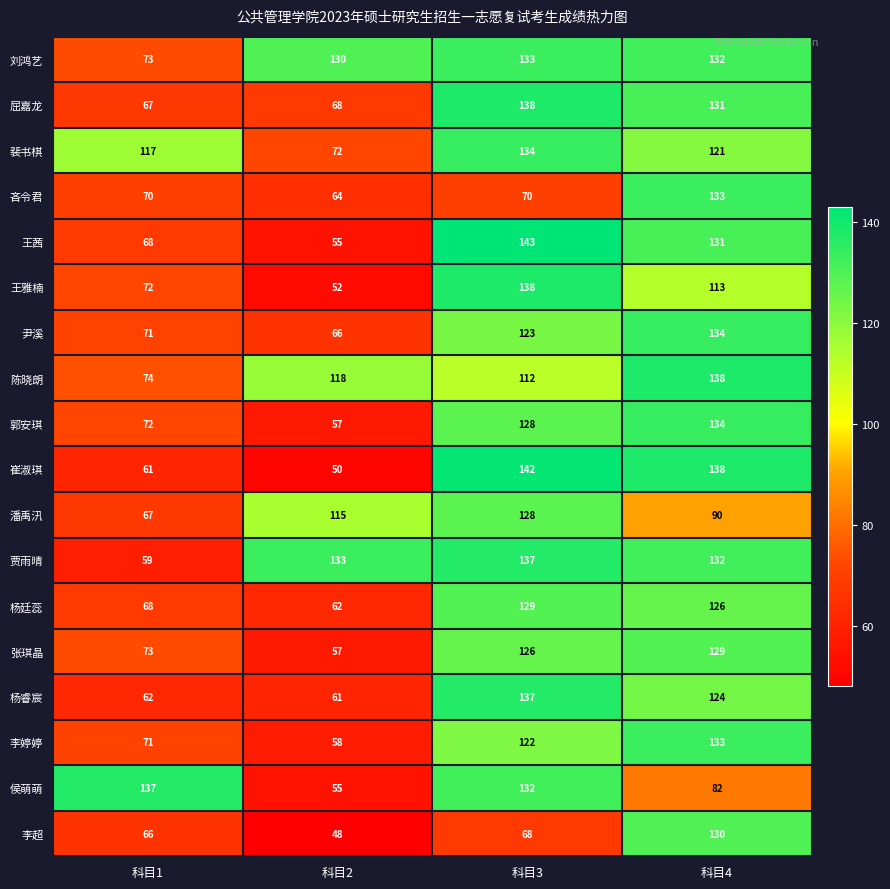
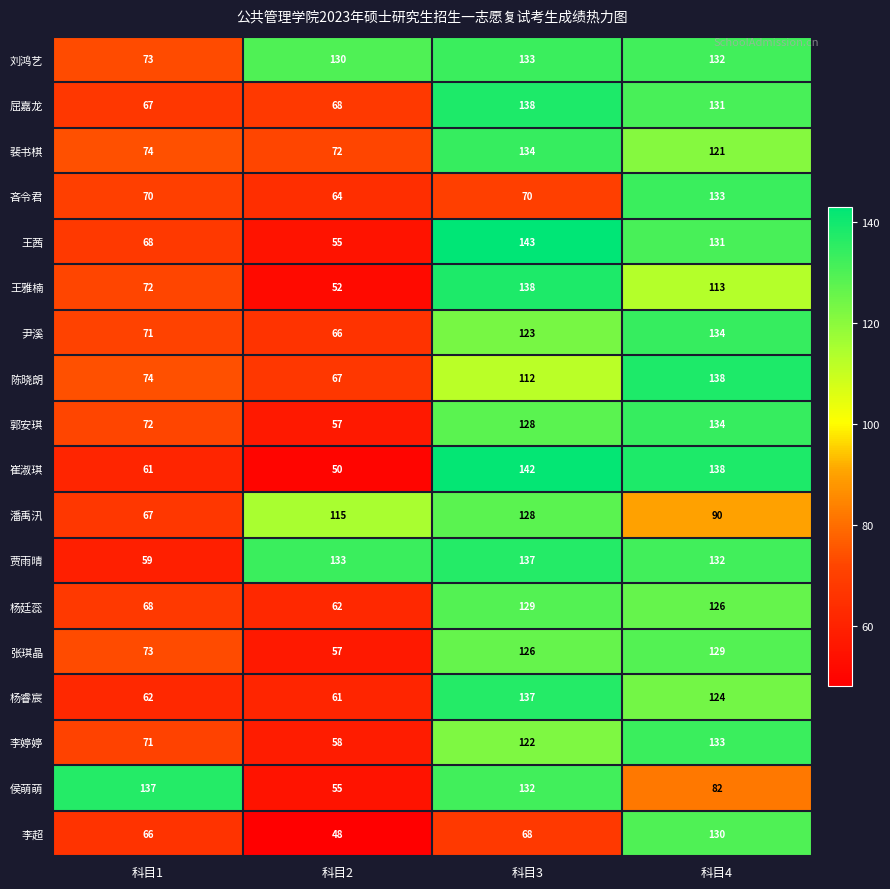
裴书棋, 科目1: 117 -> 74
陈晓朗, 科目2: 118 -> 67
